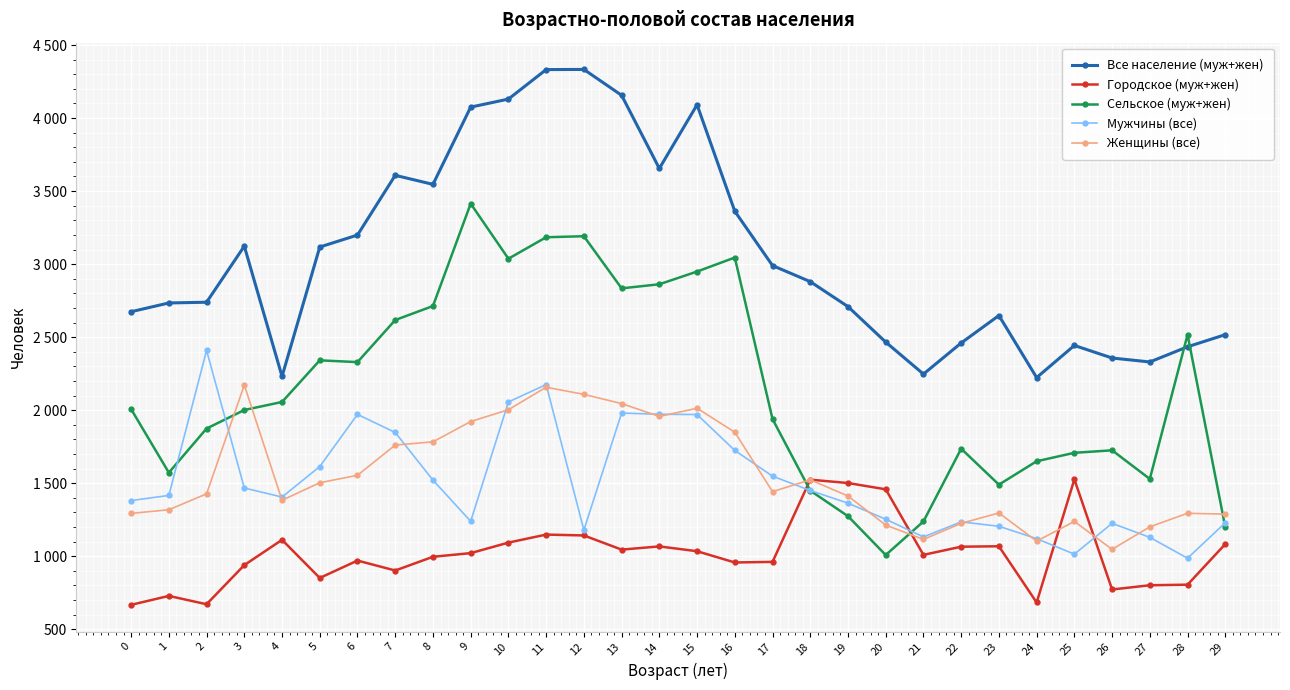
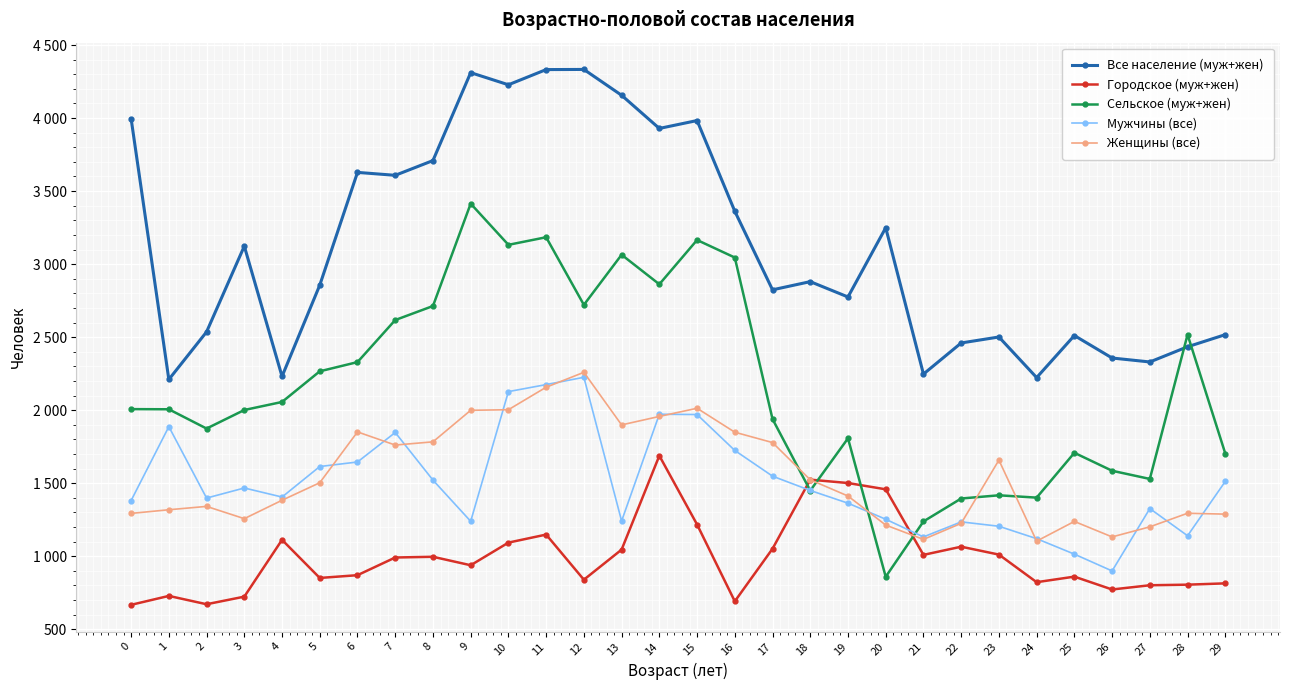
Все население (муж+жен), 0: 2670 -> 4000
Все население (муж+жен), 1: 2730 -> 2210
Сельское (муж+жен), 1: 1570 -> 2010
Мужчины (все), 1: 1420 -> 1890
Все население (муж+жен), 2: 2740 -> 2540
Мужчины (все), 2: 2410 -> 1400
Женщины (все), 2: 1430 -> 1340
Городское (муж+жен), 3: 940 -> 720
Женщины (все), 3: 2170 -> 1260
Все население (муж+жен), 5: 3120 -> 2860
Сельское (муж+жен), 5: 2340 -> 2270
Все население (муж+жен), 6: 3200 -> 3630
Городское (муж+жен), 6: 970 -> 870
Мужчины (все), 6: 1970 -> 1650
Женщины (все), 6: 1550 -> 1850
Городское (муж+жен), 7: 900 -> 990
Все население (муж+жен), 8: 3550 -> 3710
Все население (муж+жен), 9: 4080 -> 4310
Городское (муж+жен), 9: 1020 -> 940
Женщины (все), 9: 1920 -> 2000
Все население (муж+жен), 10: 4130 -> 4230
Сельское (муж+жен), 10: 3040 -> 3130
Мужчины (все), 10: 2060 -> 2130
Городское (муж+жен), 12: 1140 -> 840
Сельское (муж+жен), 12: 3190 -> 2720
Мужчины (все), 12: 1180 -> 2230
Женщины (все), 12: 2110 -> 2260
Сельское (муж+жен), 13: 2830 -> 3060
Мужчины (все), 13: 1980 -> 1240
Женщины (все), 13: 2050 -> 1900
Все население (муж+жен), 14: 3660 -> 3930
Городское (муж+жен), 14: 1070 -> 1690
Все население (муж+жен), 15: 4090 -> 3980
Городское (муж+жен), 15: 1030 -> 1220
Сельское (муж+жен), 15: 2950 -> 3170
Городское (муж+жен), 16: 960 -> 690
Все население (муж+жен), 17: 2990 -> 2820
Городское (муж+жен), 17: 960 -> 1050
Женщины (все), 17: 1440 -> 1780
Все население (муж+жен), 19: 2710 -> 2780
Сельское (муж+жен), 19: 1270 -> 1810
Все население (муж+жен), 20: 2470 -> 3250
Сельское (муж+жен), 20: 1010 -> 860
Сельское (муж+жен), 22: 1740 -> 1400
Все население (муж+жен), 23: 2650 -> 2500
Городское (муж+жен), 23: 1070 -> 1010
Сельское (муж+жен), 23: 1490 -> 1420
Женщины (все), 23: 1300 -> 1660
Городское (муж+жен), 24: 680 -> 820
Сельское (муж+жен), 24: 1650 -> 1400
Все население (муж+жен), 25: 2440 -> 2510
Городское (муж+жен), 25: 1530 -> 860
Сельское (муж+жен), 26: 1730 -> 1590
Мужчины (все), 26: 1230 -> 900
Женщины (все), 26: 1050 -> 1130
Мужчины (все), 27: 1130 -> 1330
Мужчины (все), 28: 990 -> 1140
Городское (муж+жен), 29: 1080 -> 810
Сельское (муж+жен), 29: 1200 -> 1700
Мужчины (все), 29: 1230 -> 1510
